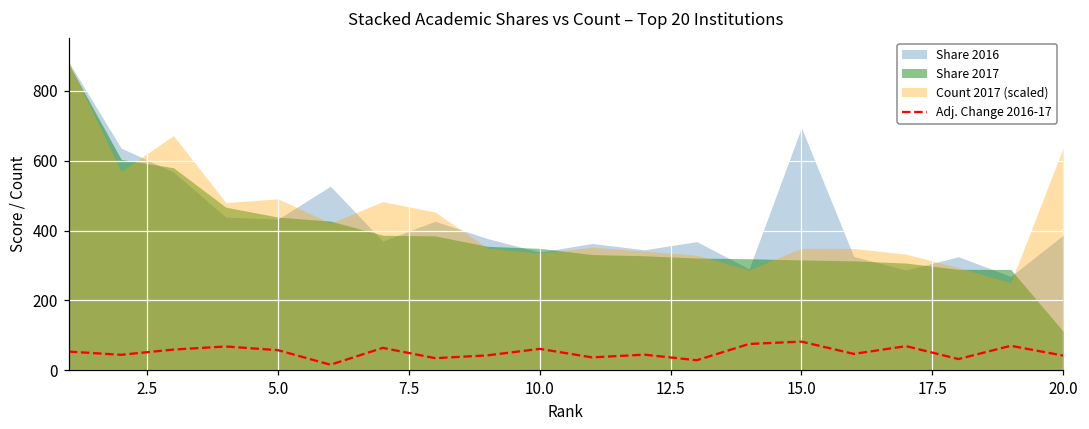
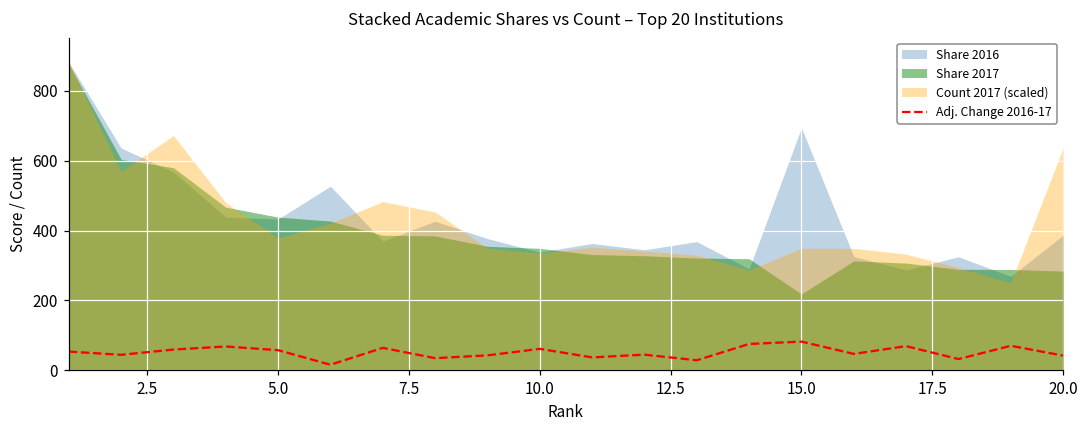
Count 2017 (scaled), 5.0: 490 -> 380
Share 2017, 15.0: 320 -> 220
Share 2017, 20.0: 110 -> 280
